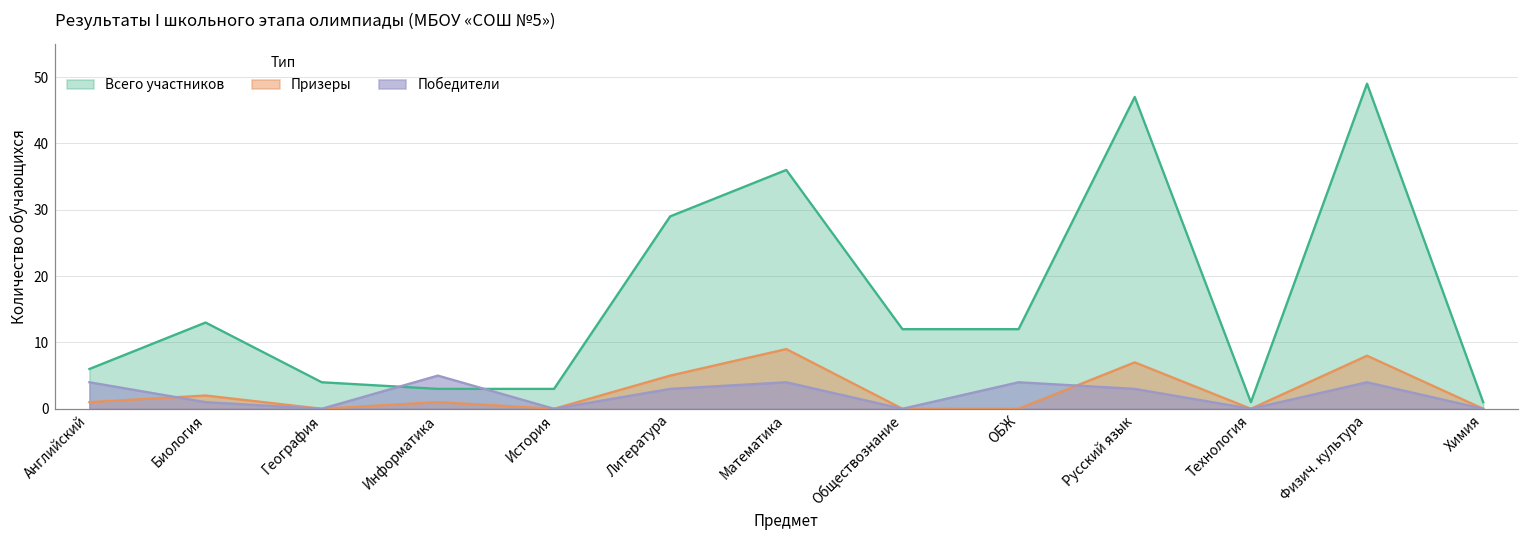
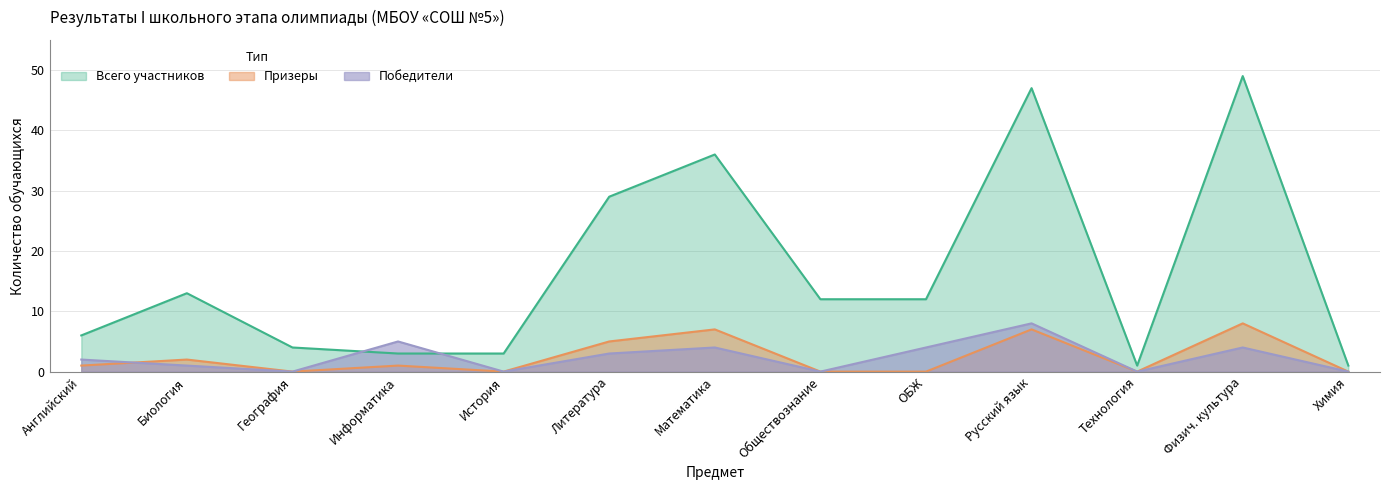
Победители, Английский: 4 -> 2
Призеры, Математика: 9 -> 7
Победители, Русский язык: 3 -> 8
